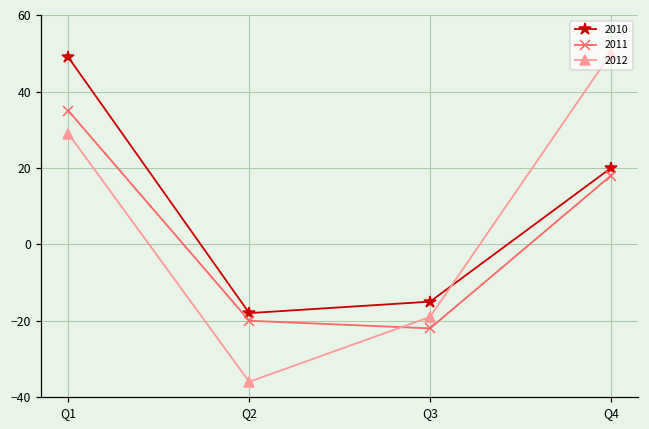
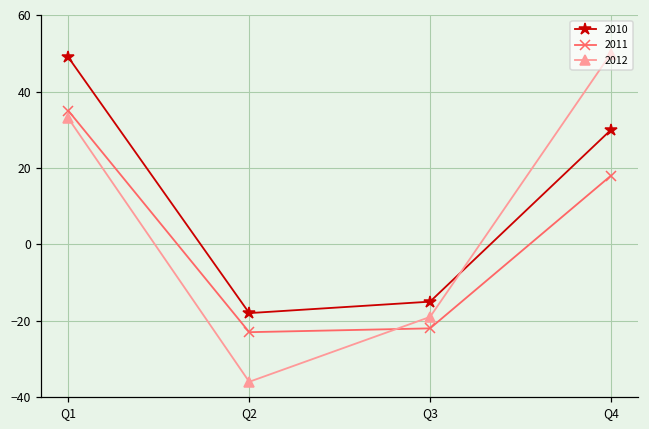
2012, Q1: 29 -> 33
2011, Q2: -20 -> -23
2010, Q4: 20 -> 30
